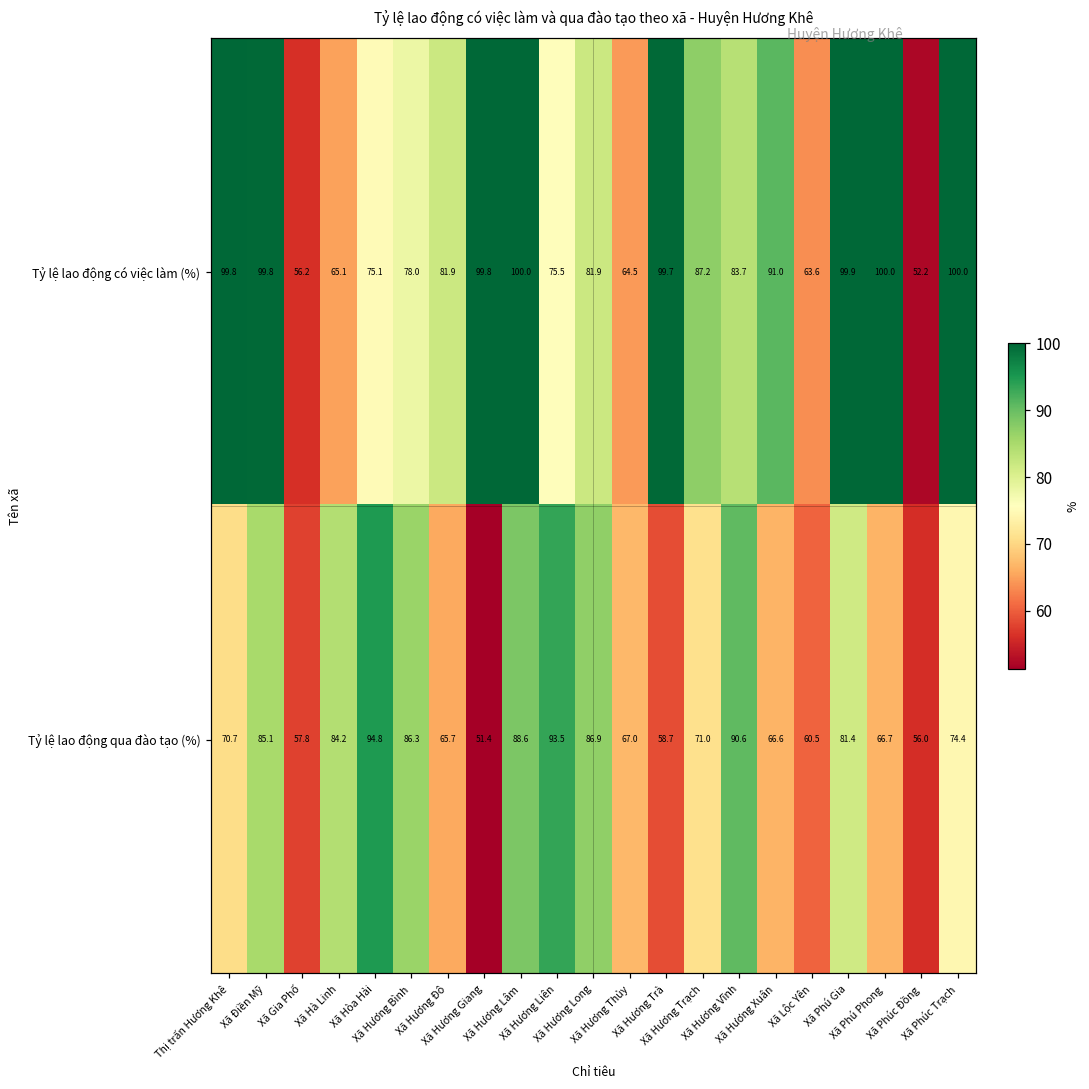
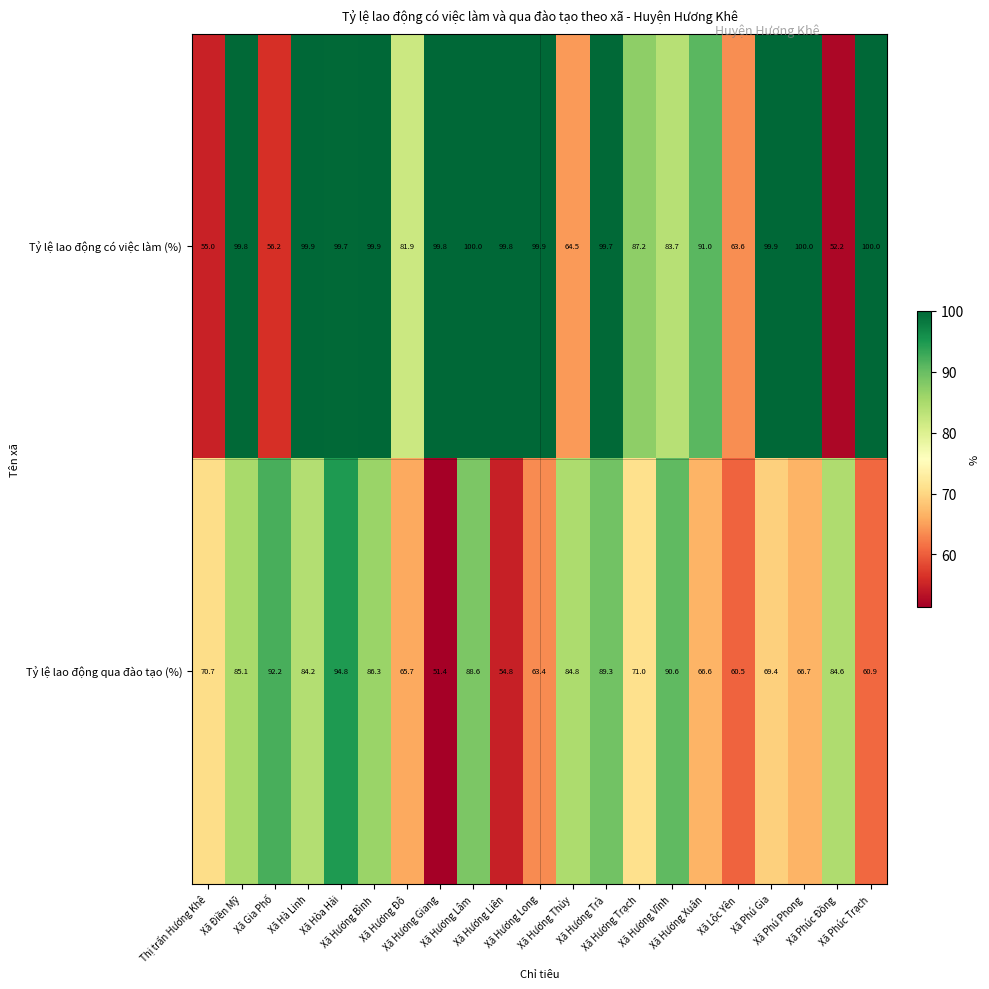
Tỷ lệ lao động có việc làm (%), Thị trấn Hương Khê: 99.8 -> 55.0
Tỷ lệ lao động có việc làm (%), Xã Hà Linh: 65.1 -> 99.9
Tỷ lệ lao động có việc làm (%), Xã Hòa Hải: 75.1 -> 99.7
Tỷ lệ lao động có việc làm (%), Xã Hương Bình: 78.0 -> 99.9
Tỷ lệ lao động có việc làm (%), Xã Hương Liên: 75.5 -> 99.8
Tỷ lệ lao động có việc làm (%), Xã Hương Long: 81.9 -> 99.9
Tỷ lệ lao động qua đào tạo (%), Xã Gia Phố: 57.8 -> 92.2
Tỷ lệ lao động qua đào tạo (%), Xã Hương Liên: 93.5 -> 54.8
Tỷ lệ lao động qua đào tạo (%), Xã Hương Long: 86.9 -> 63.4
Tỷ lệ lao động qua đào tạo (%), Xã Hương Thủy: 67.0 -> 84.8
Tỷ lệ lao động qua đào tạo (%), Xã Hương Trà: 58.7 -> 89.3
Tỷ lệ lao động qua đào tạo (%), Xã Phú Gia: 81.4 -> 69.4
Tỷ lệ lao động qua đào tạo (%), Xã Phúc Đồng: 56.0 -> 84.6
Tỷ lệ lao động qua đào tạo (%), Xã Phúc Trạch: 74.4 -> 60.9
